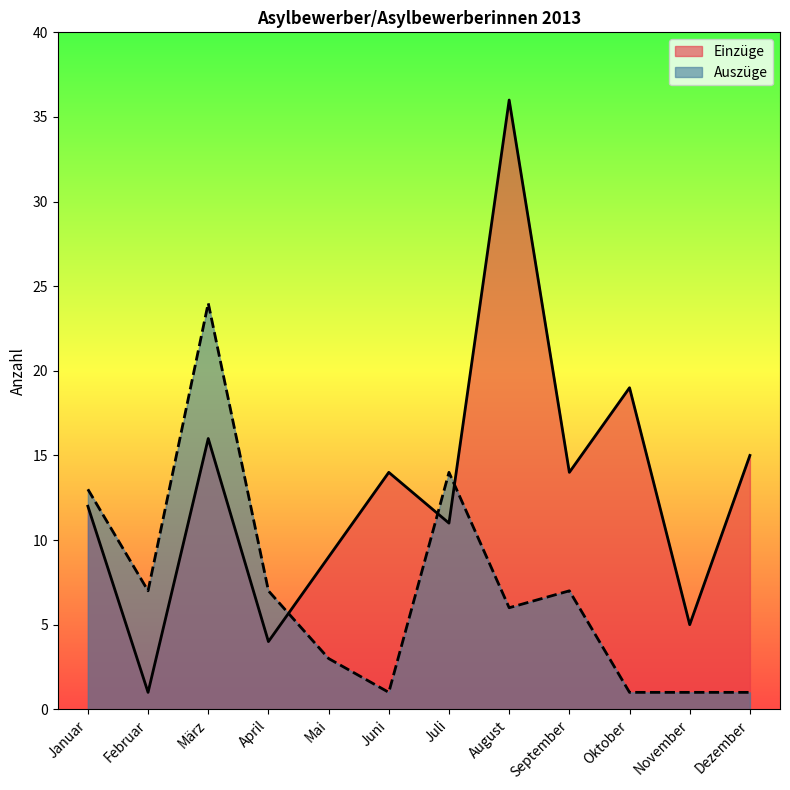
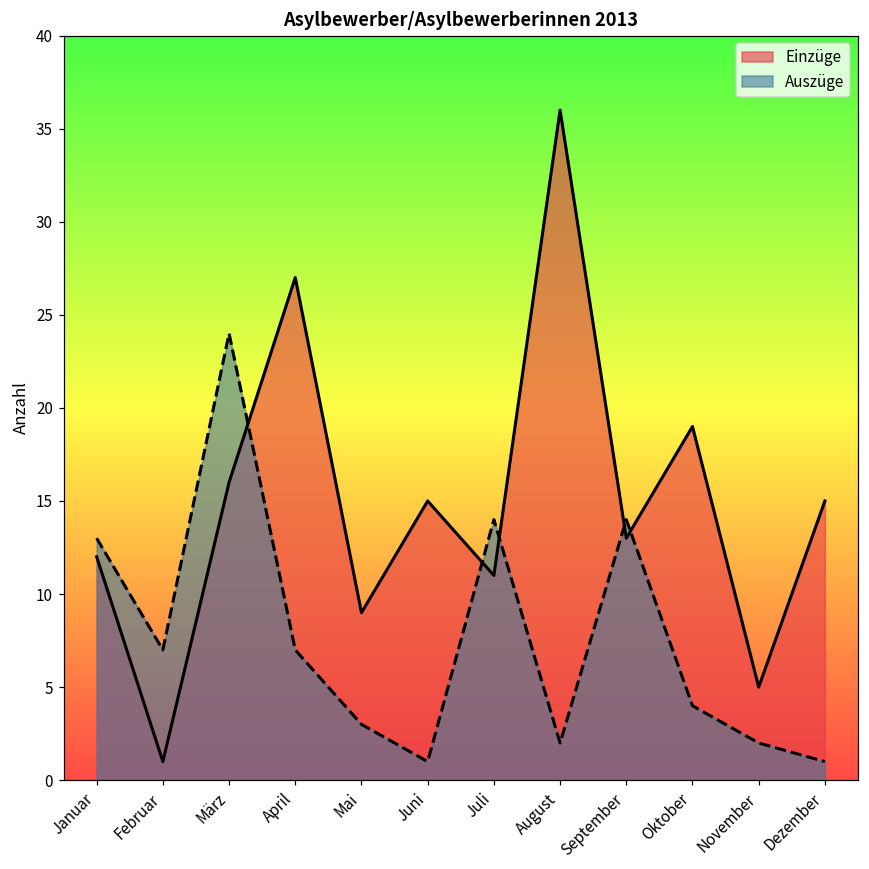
Einzüge, April: 4 -> 27
Einzüge, Juni: 14 -> 15
Auszüge, August: 6 -> 2
Einzüge, September: 14 -> 13
Auszüge, September: 7 -> 14
Auszüge, Oktober: 1 -> 4
Auszüge, November: 1 -> 2
